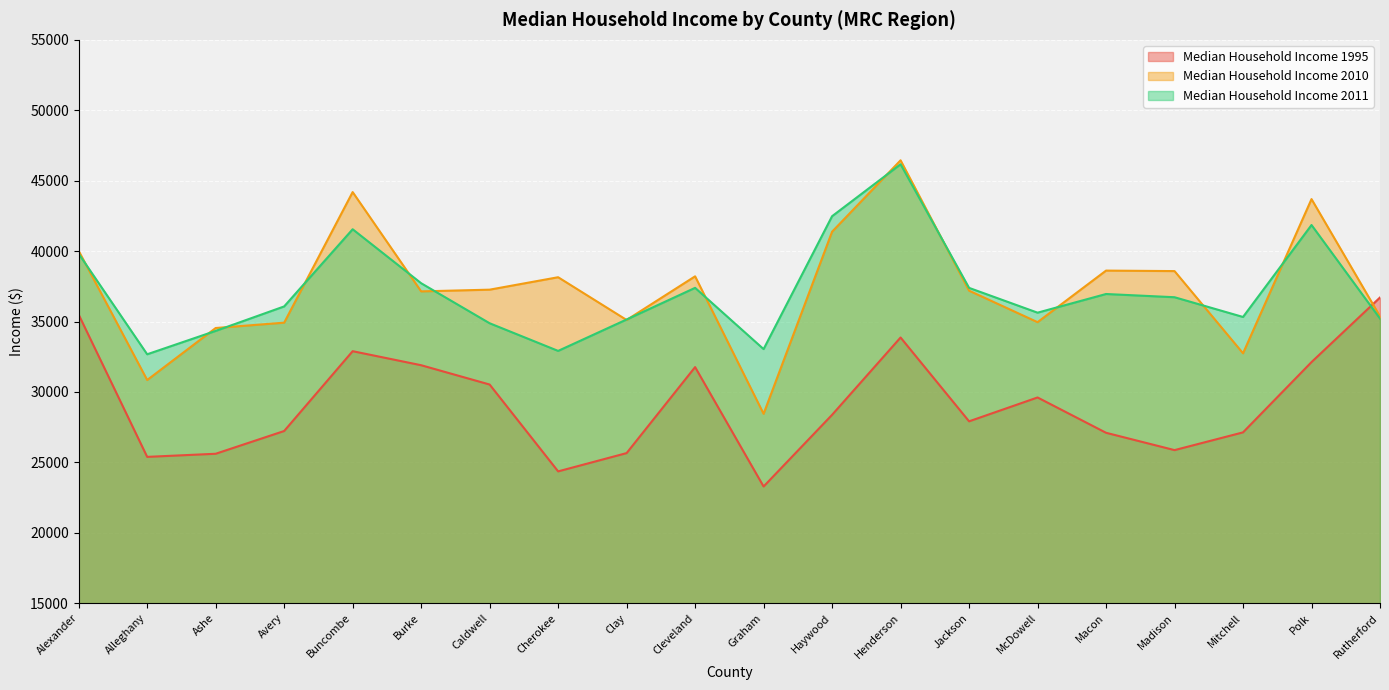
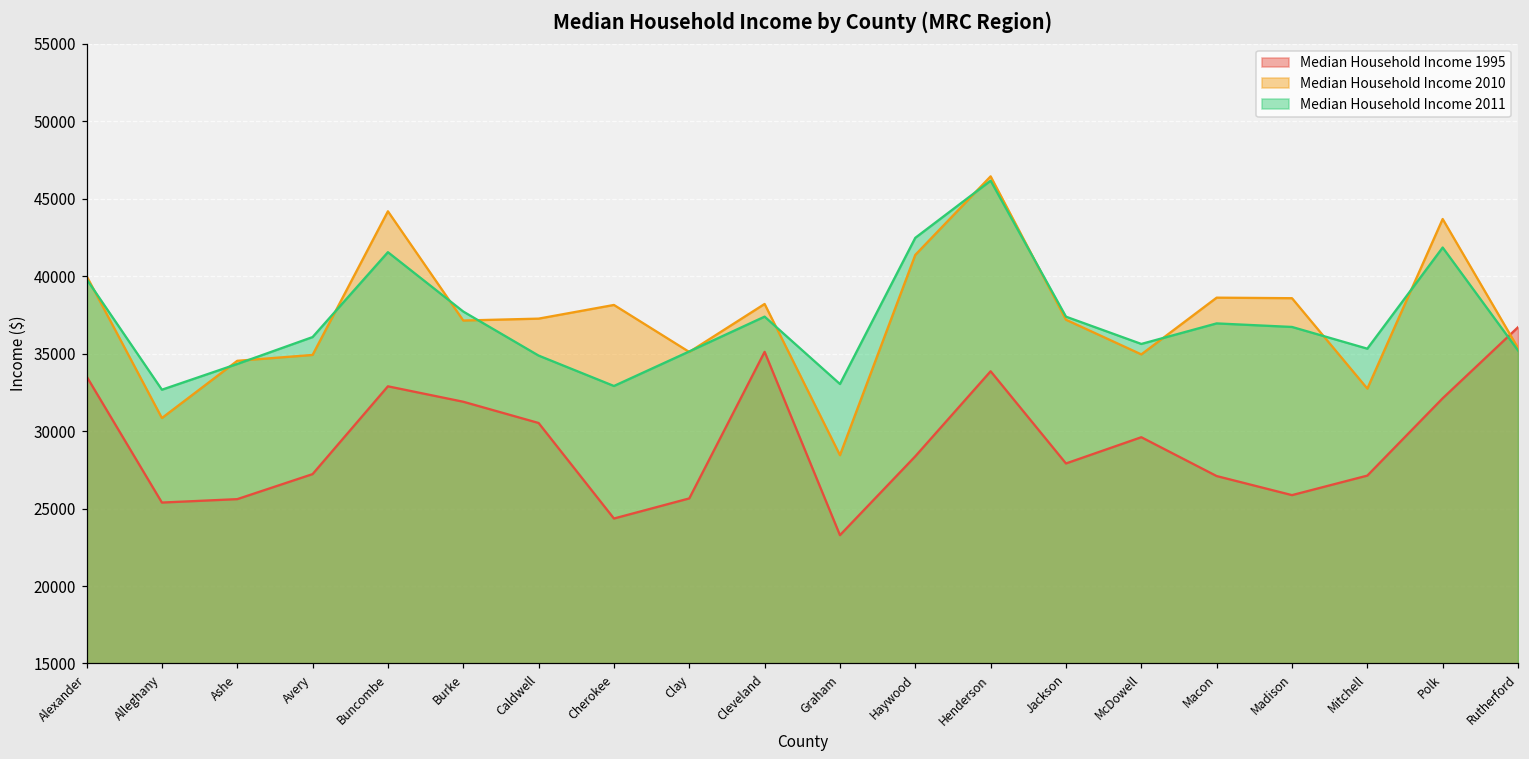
Median Household Income 1995, Alexander: 35500 -> 33500
Median Household Income 1995, Cleveland: 31800 -> 35100
